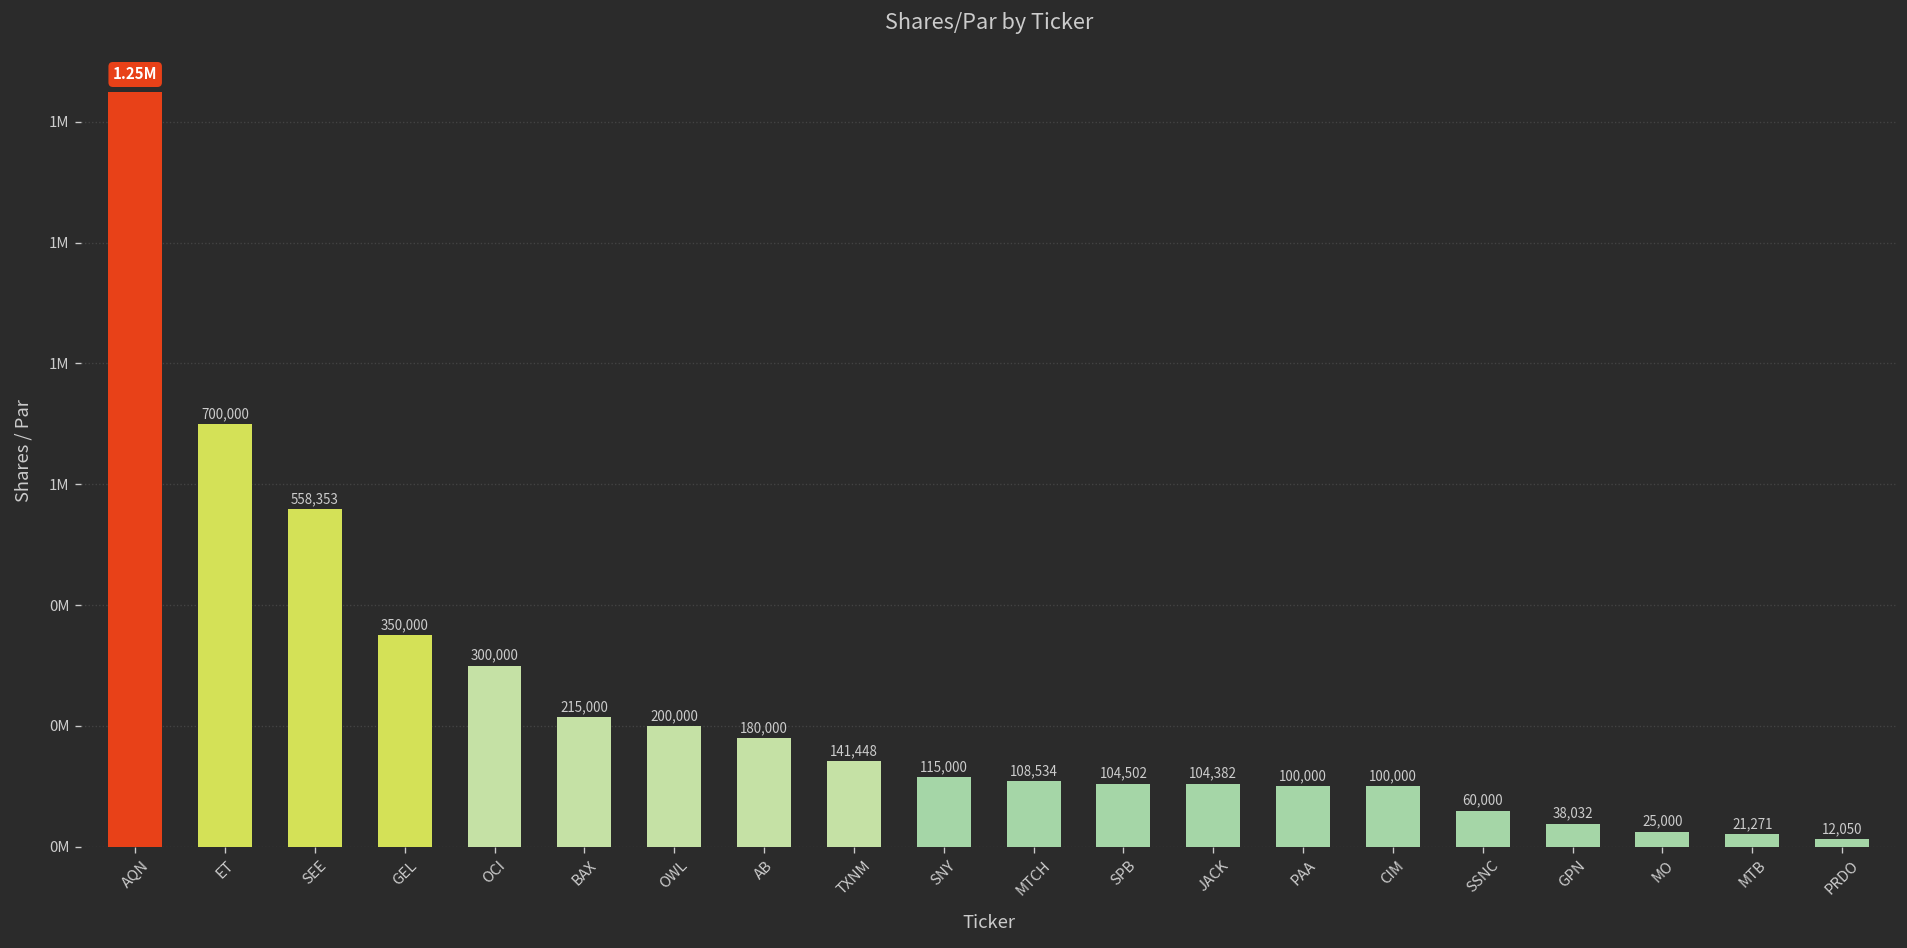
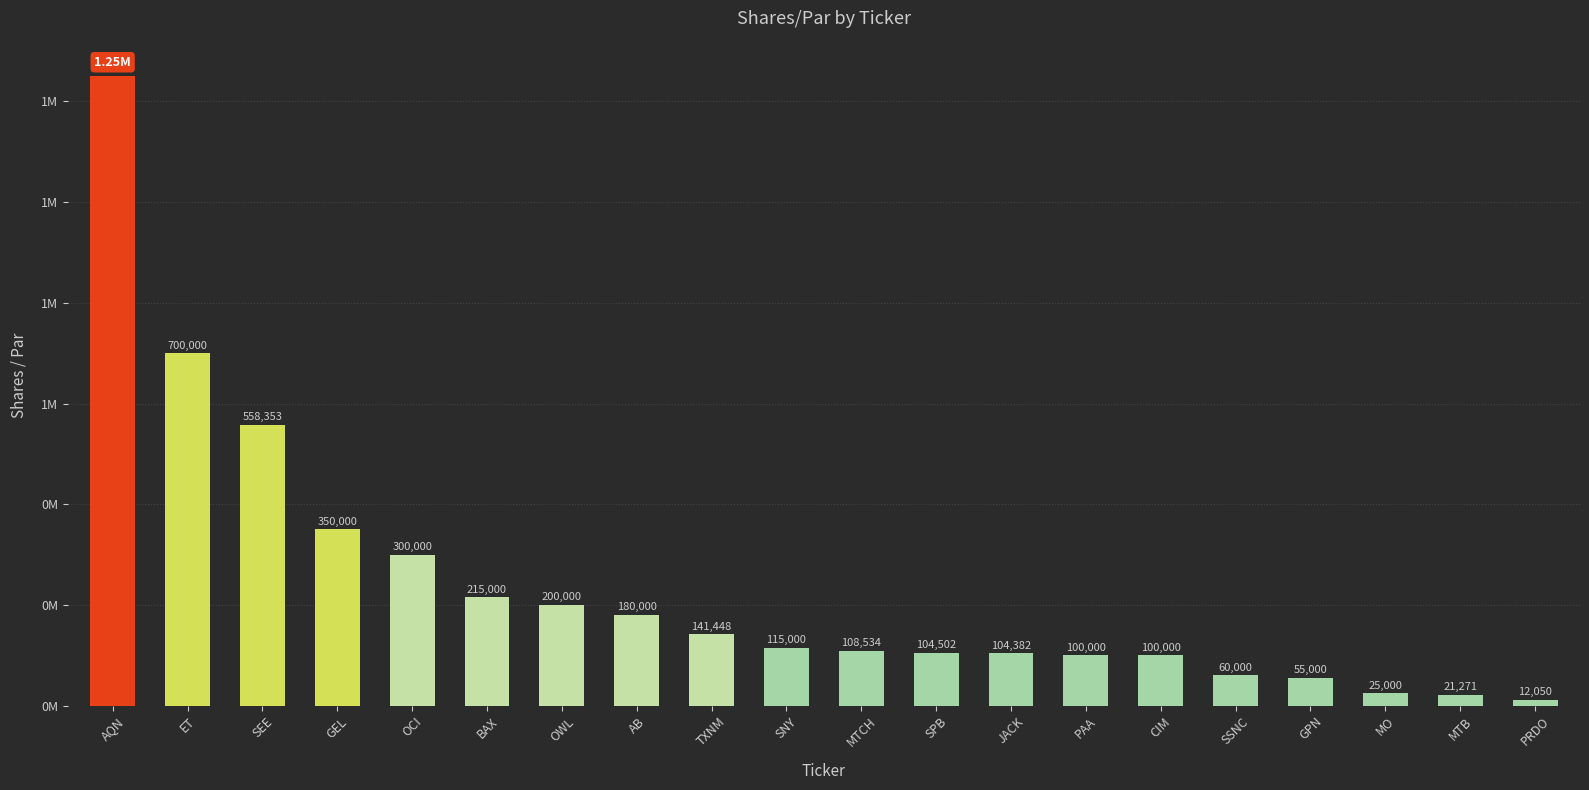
GPN: 38,032 -> 55,000
